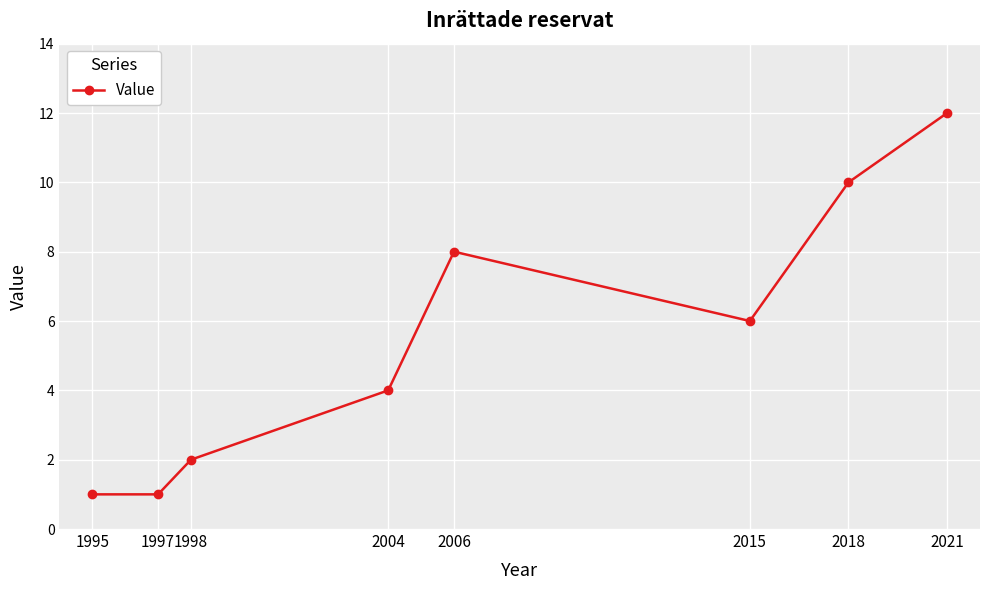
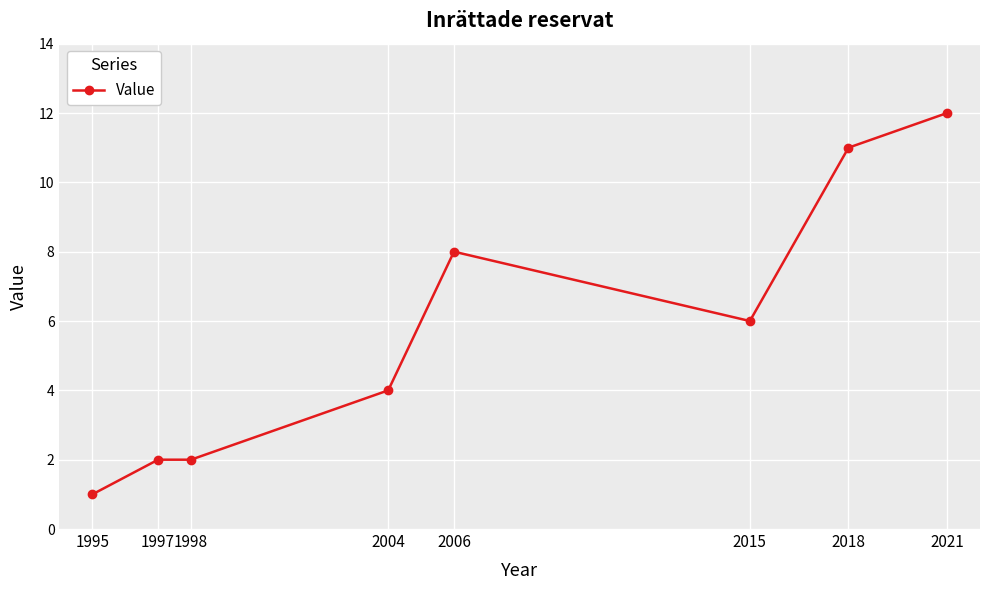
1997: 1 -> 2
2018: 10 -> 11
